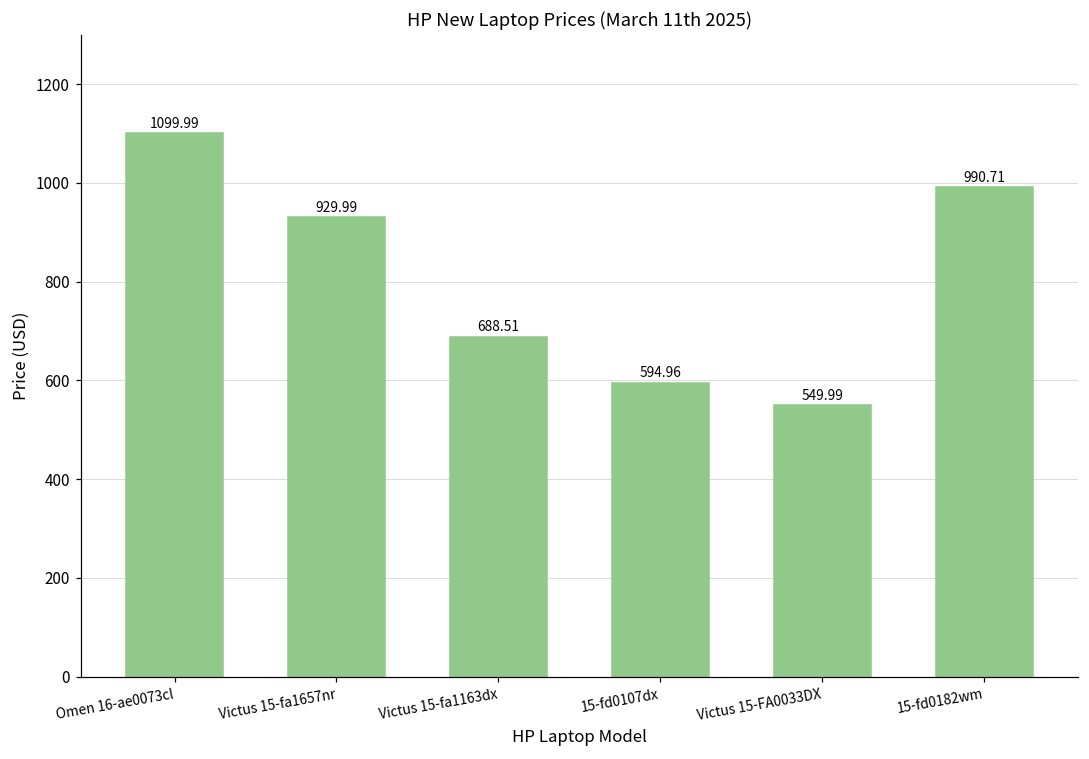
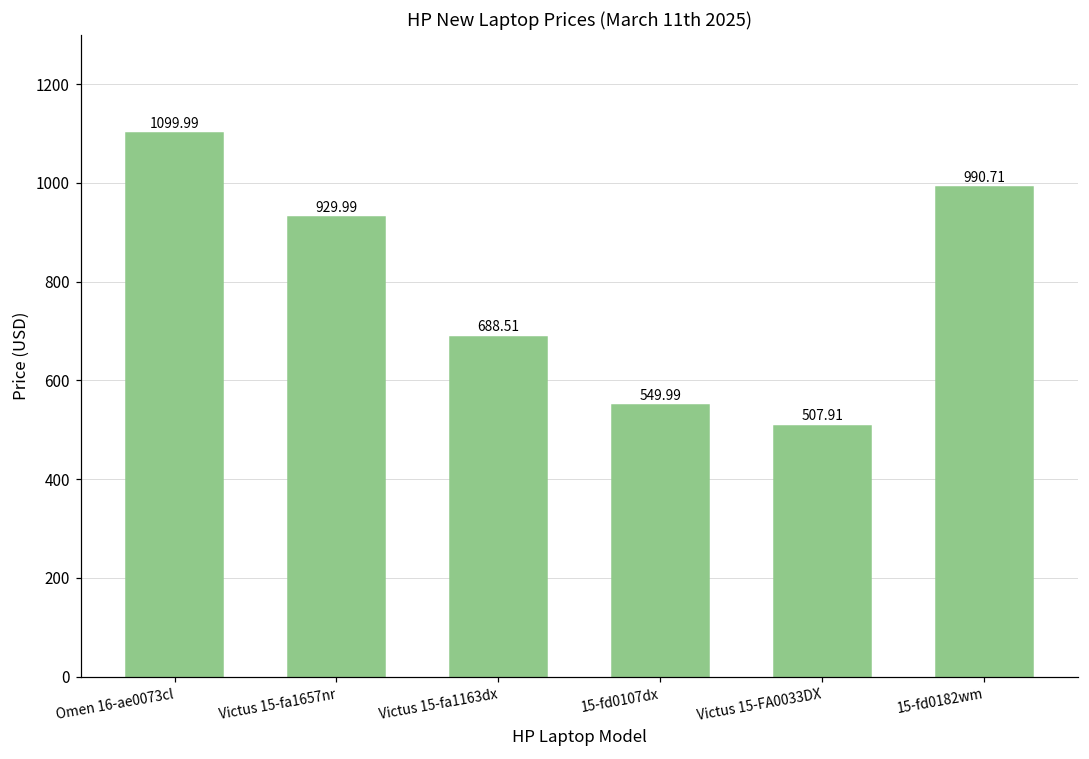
15-fd0107dx: 594.96 -> 549.99
Victus 15-FA0033DX: 549.99 -> 507.91
